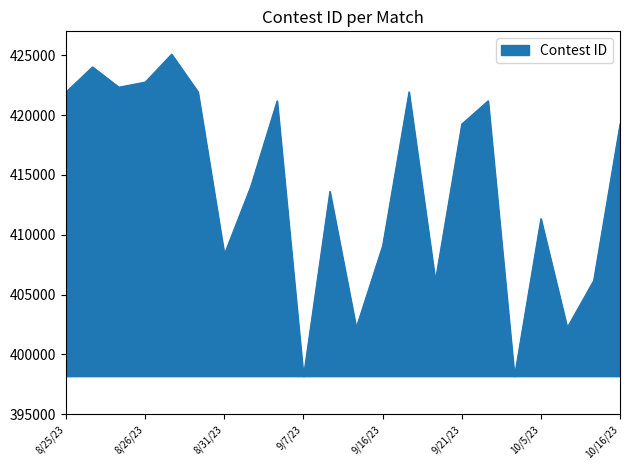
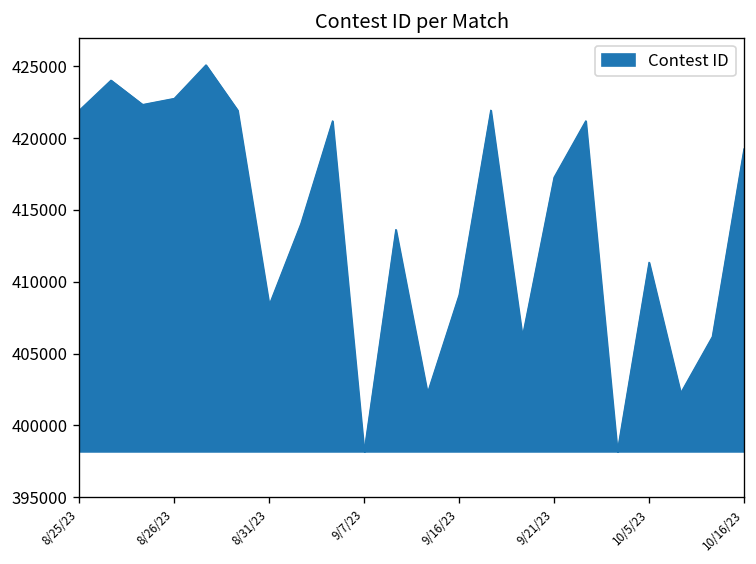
9/21/23: 419200 -> 417300
